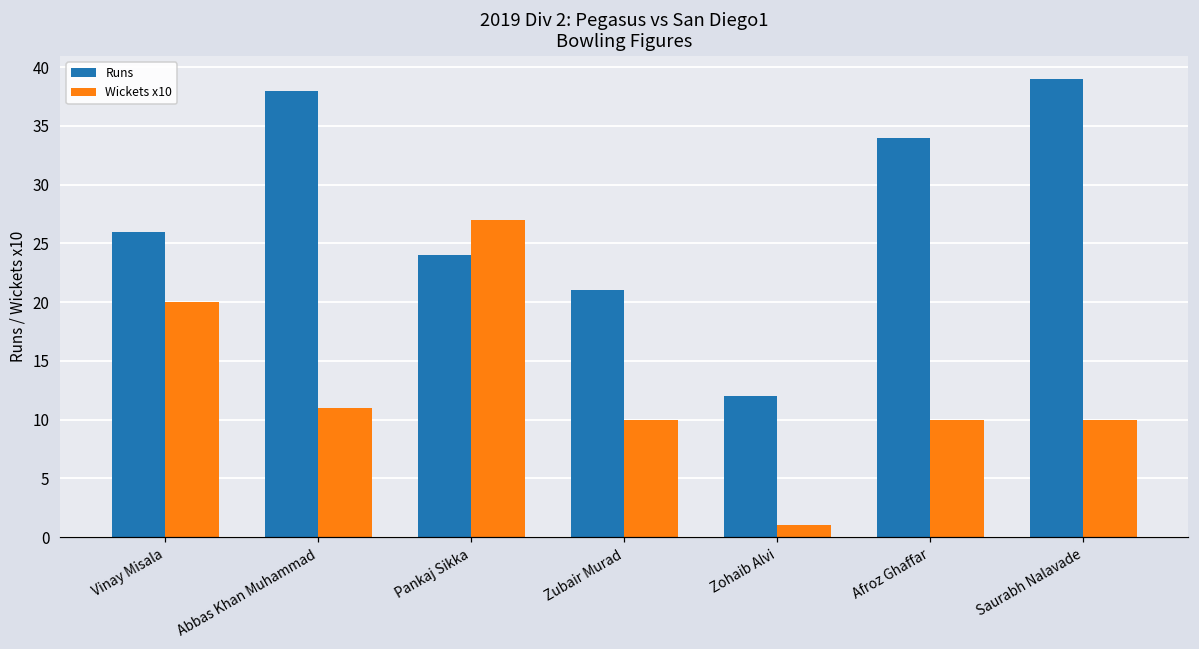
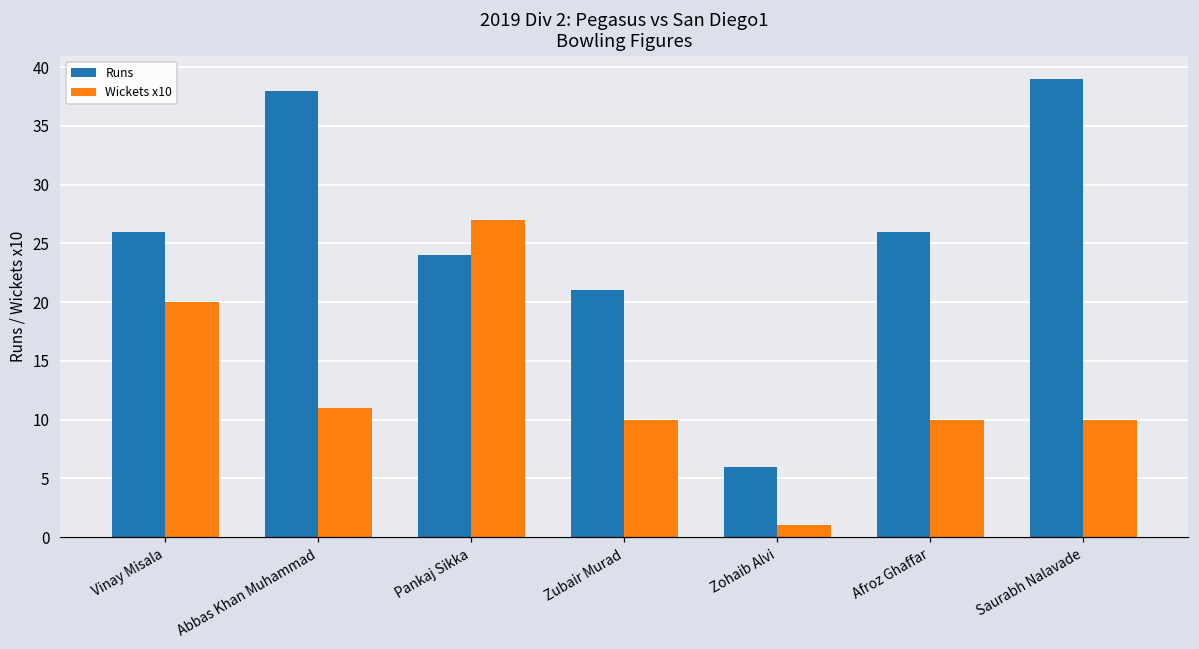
Runs, Zohaib Alvi: 12 -> 6
Runs, Afroz Ghaffar: 34 -> 26
